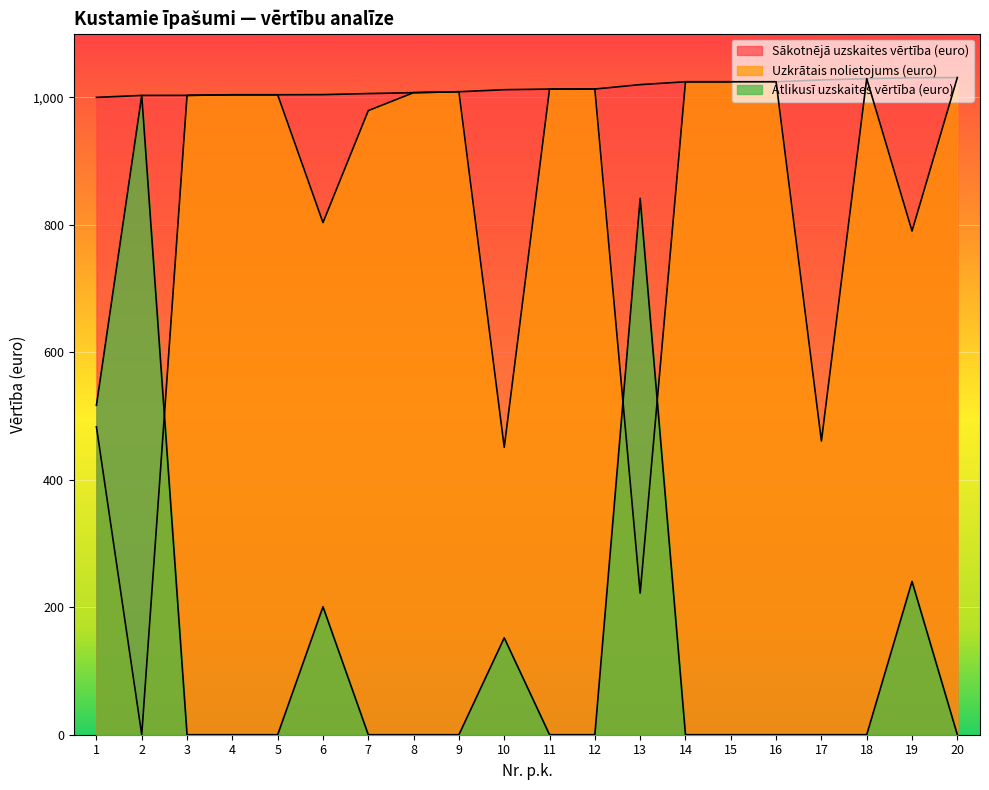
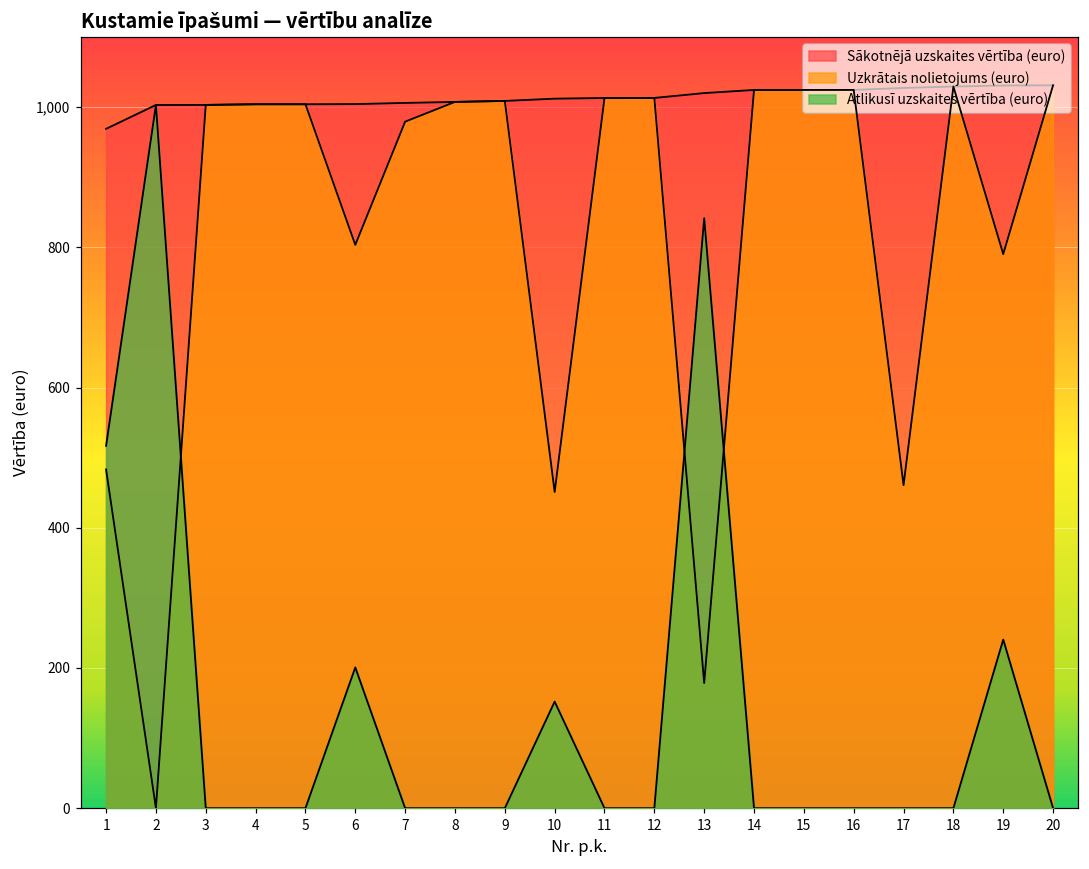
Sākotnējā uzskaites vērtība (euro), 1: 1,000 -> 970
Uzkrātais nolietojums (euro), 13: 220 -> 180
